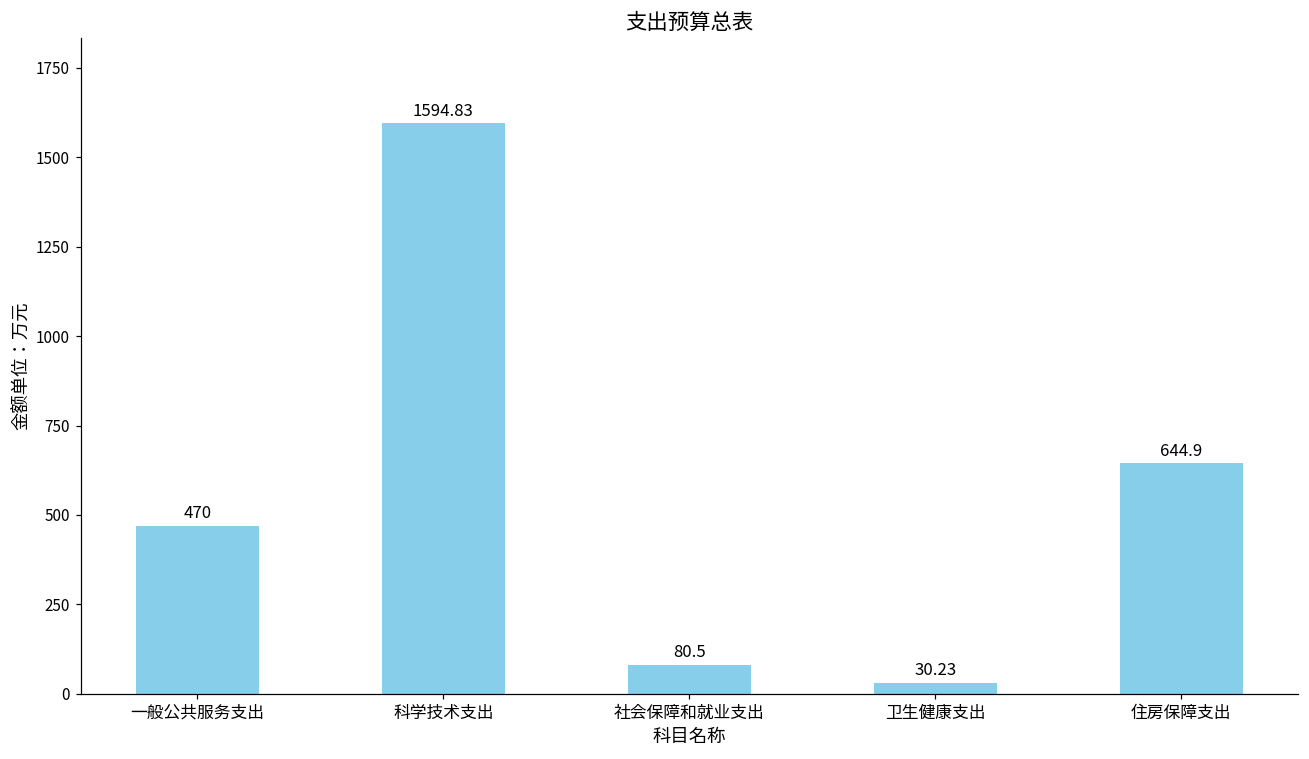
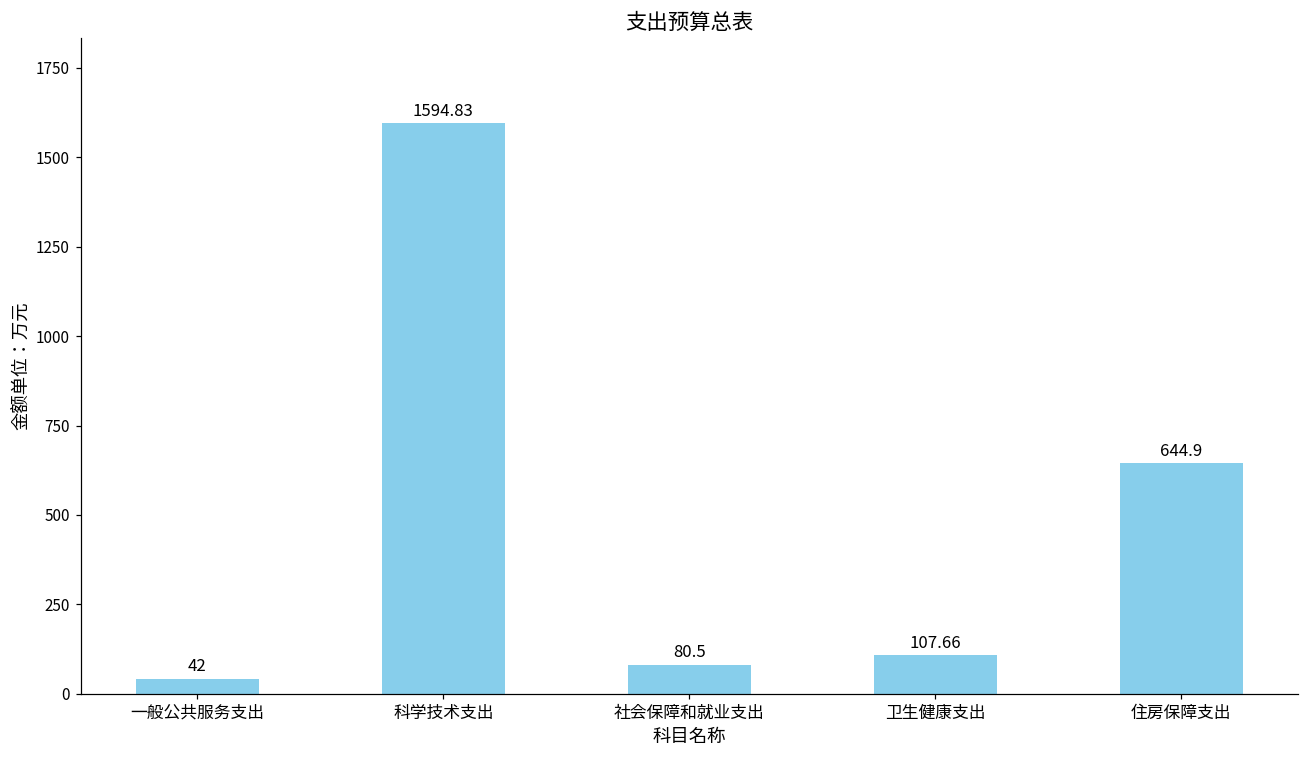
一般公共服务支出: 470 -> 42
卫生健康支出: 30.23 -> 107.66
